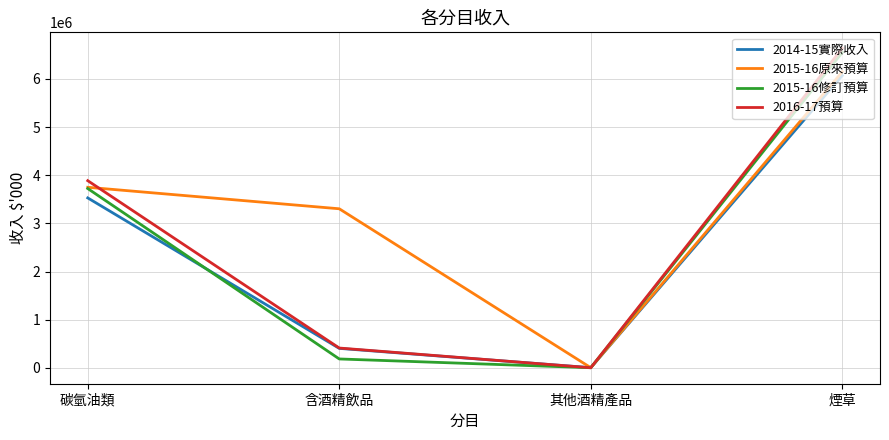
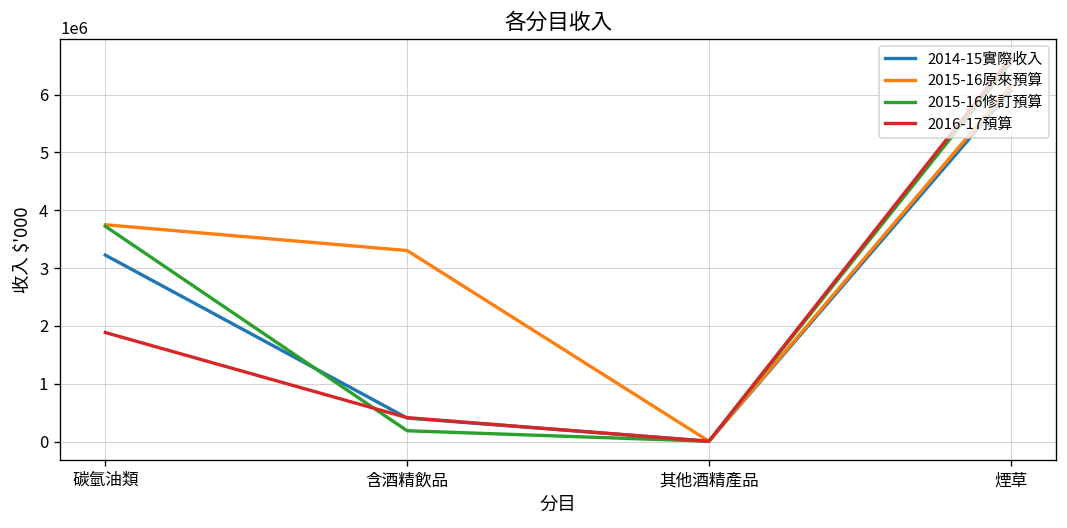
2014-15實際收入, 碳氫油類: 3500000 -> 3200000
2016-17預算, 碳氫油類: 3900000 -> 1900000
